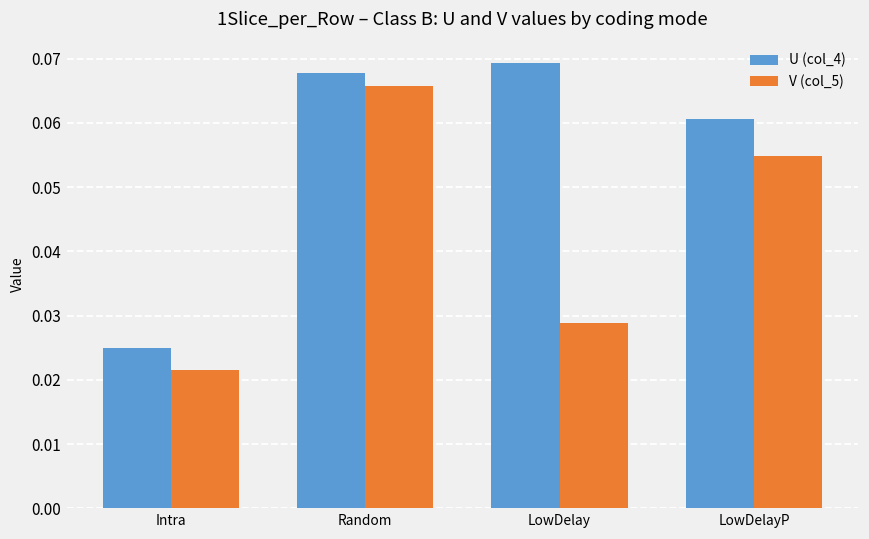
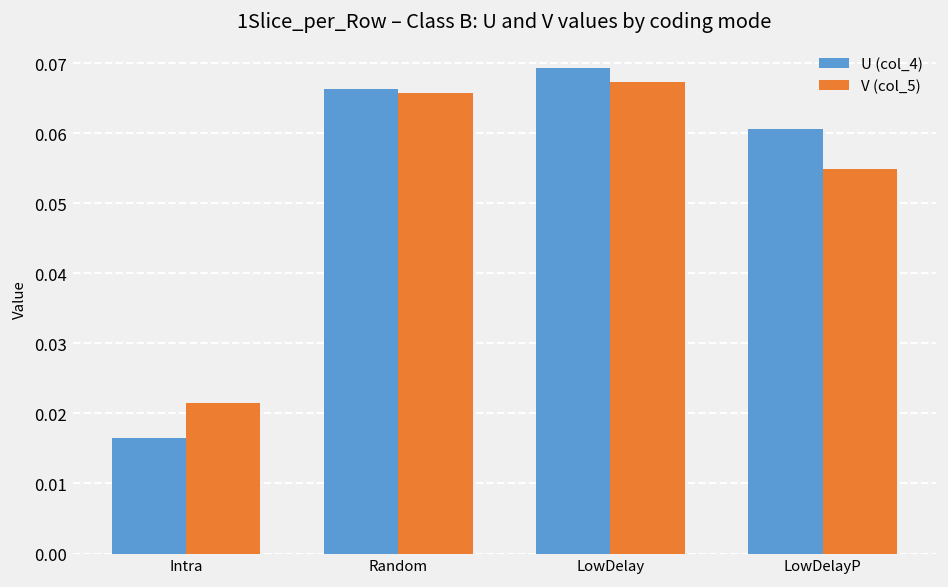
U (col_4), Intra: 0.025 -> 0.016
U (col_4), Random: 0.068 -> 0.066
V (col_5), LowDelay: 0.029 -> 0.067
